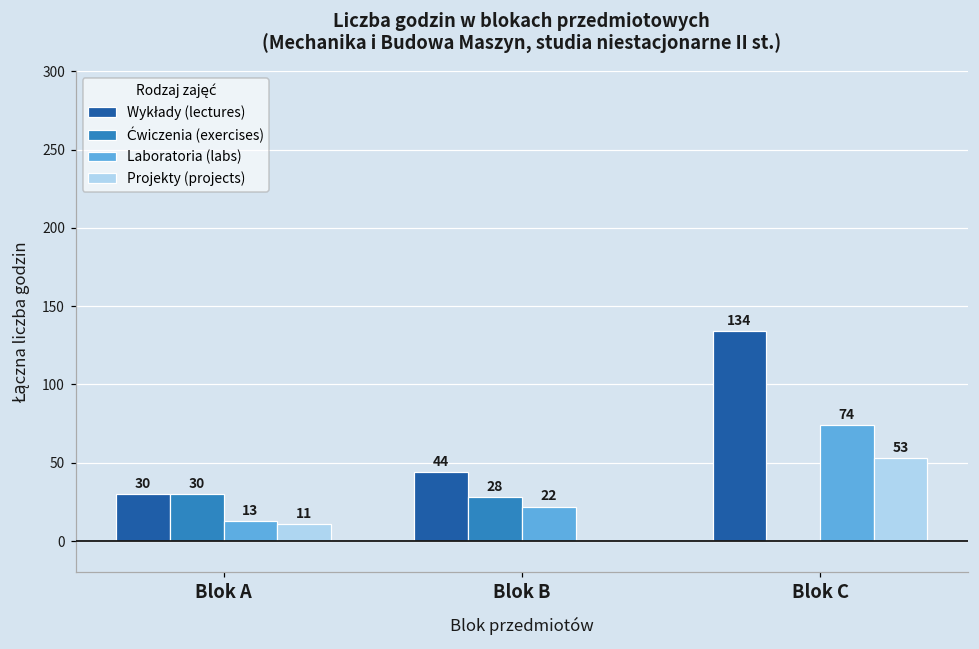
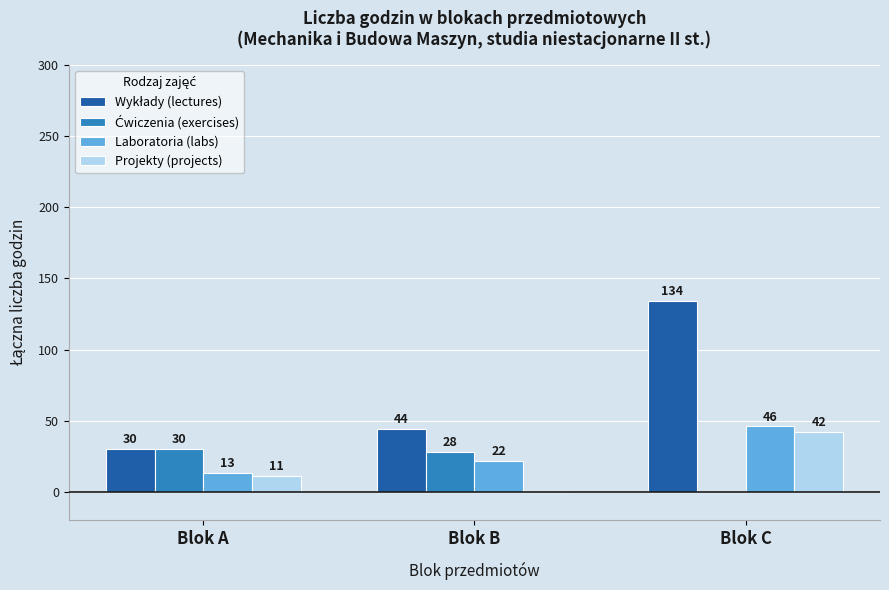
Laboratoria (labs), Blok C: 74 -> 46
Projekty (projects), Blok C: 53 -> 42
